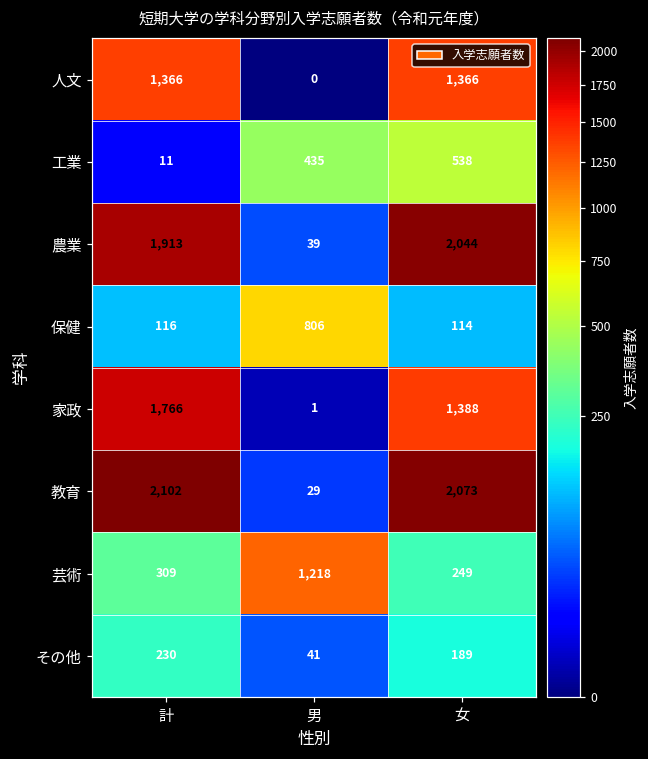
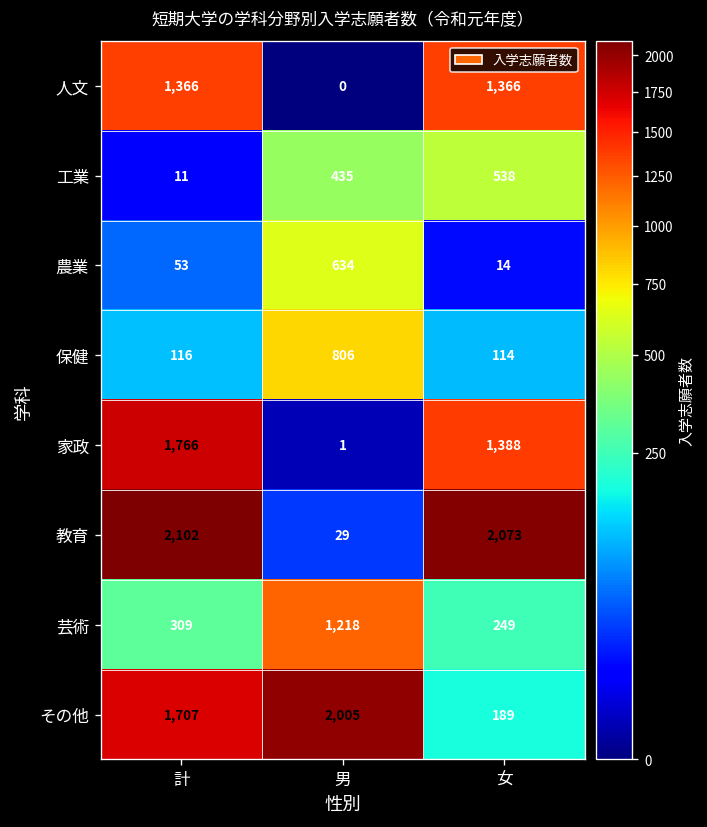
農業, 計: 1,913 -> 53
農業, 男: 39 -> 634
農業, 女: 2,044 -> 14
その他, 計: 230 -> 1,707
その他, 男: 41 -> 2,005
